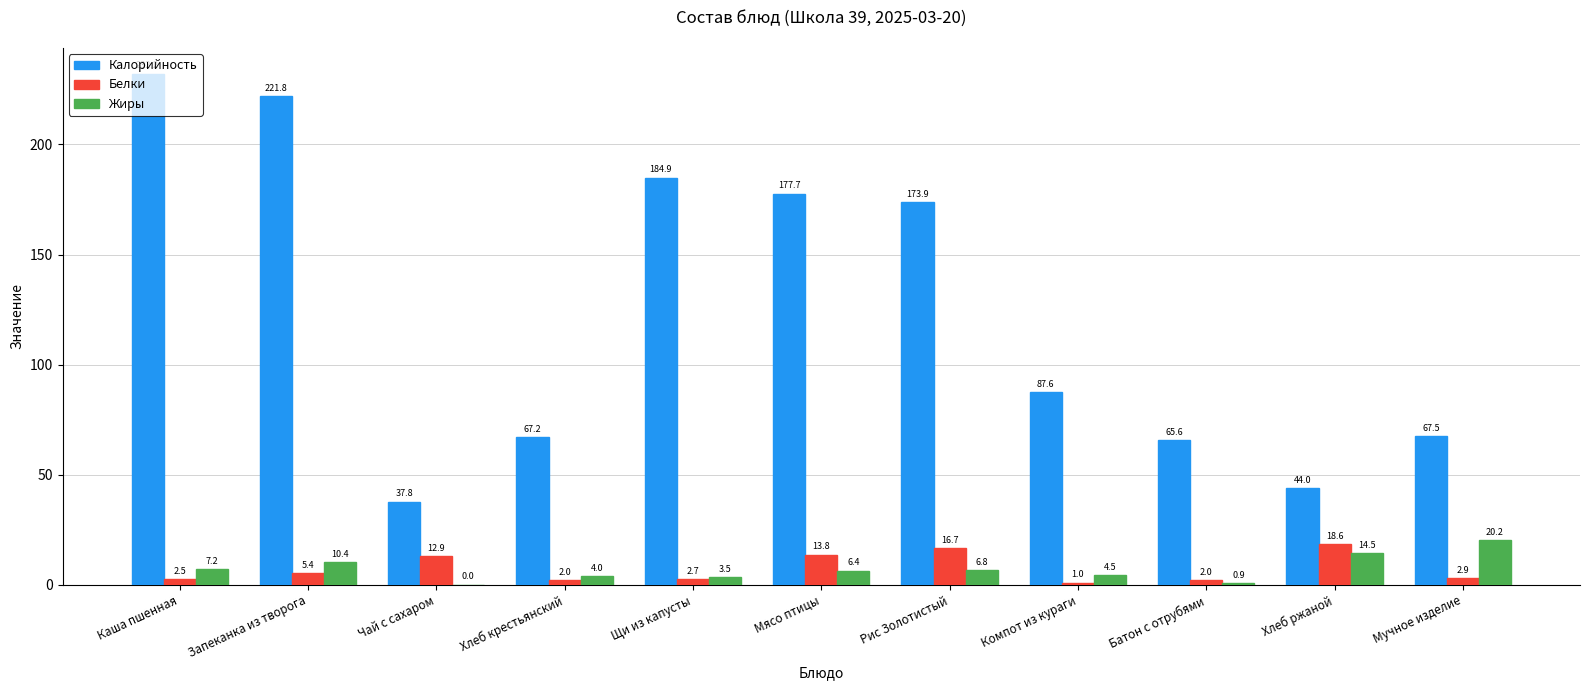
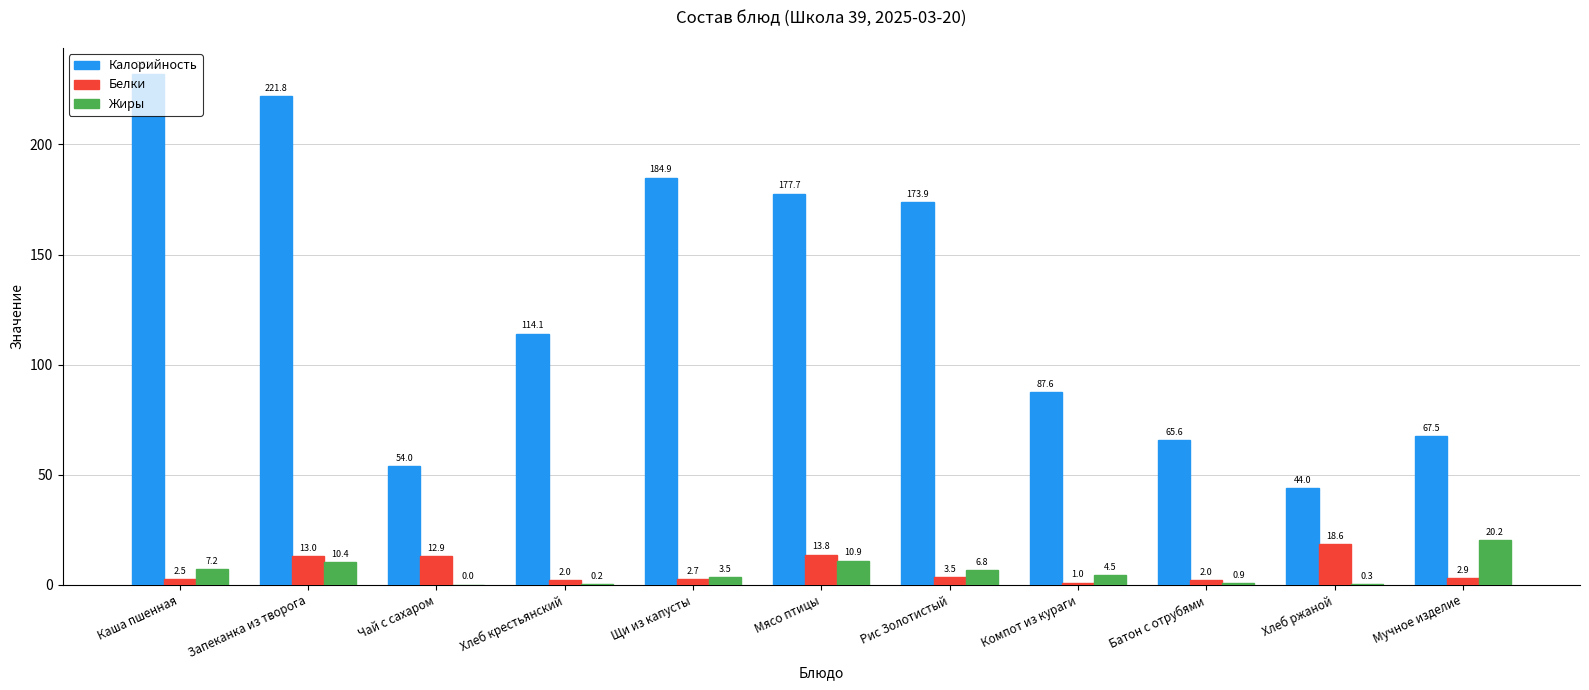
Белки, Запеканка из творога: 5.4 -> 13.0
Калорийность, Чай с сахаром: 37.8 -> 54.0
Калорийность, Хлеб крестьянский: 67.2 -> 114.1
Жиры, Хлеб крестьянский: 4.0 -> 0.2
Жиры, Мясо птицы: 6.4 -> 10.9
Белки, Рис Золотистый: 16.7 -> 3.5
Жиры, Хлеб ржаной: 14.5 -> 0.3
